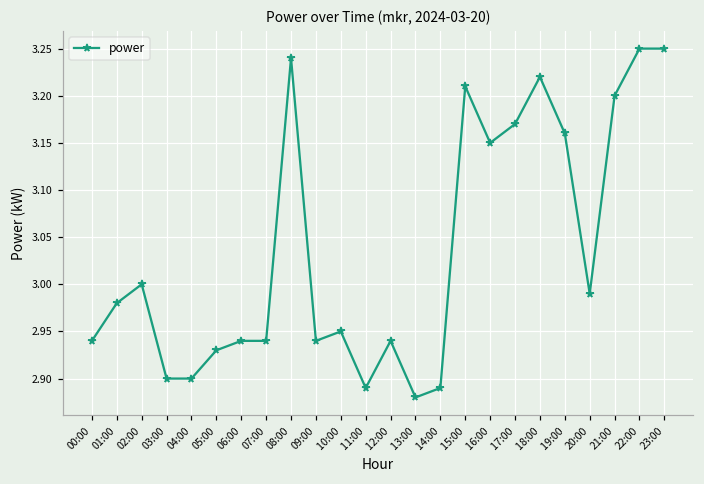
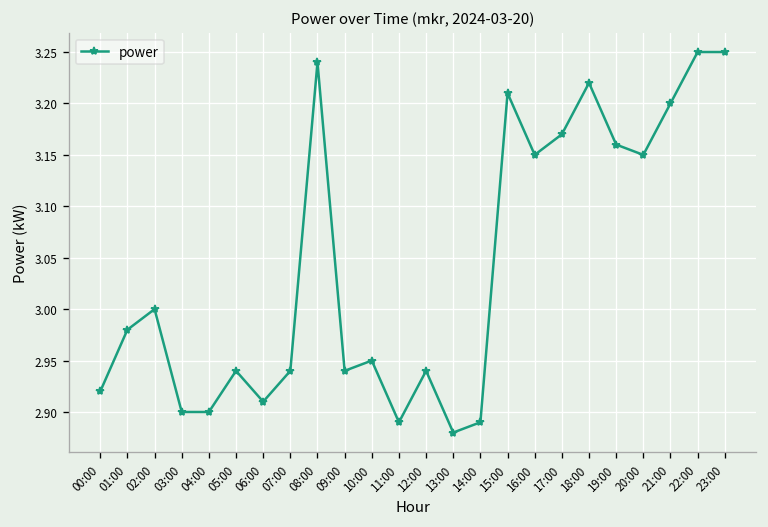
00:00: 2.94 -> 2.92
05:00: 2.93 -> 2.94
06:00: 2.94 -> 2.91
20:00: 2.99 -> 3.15
